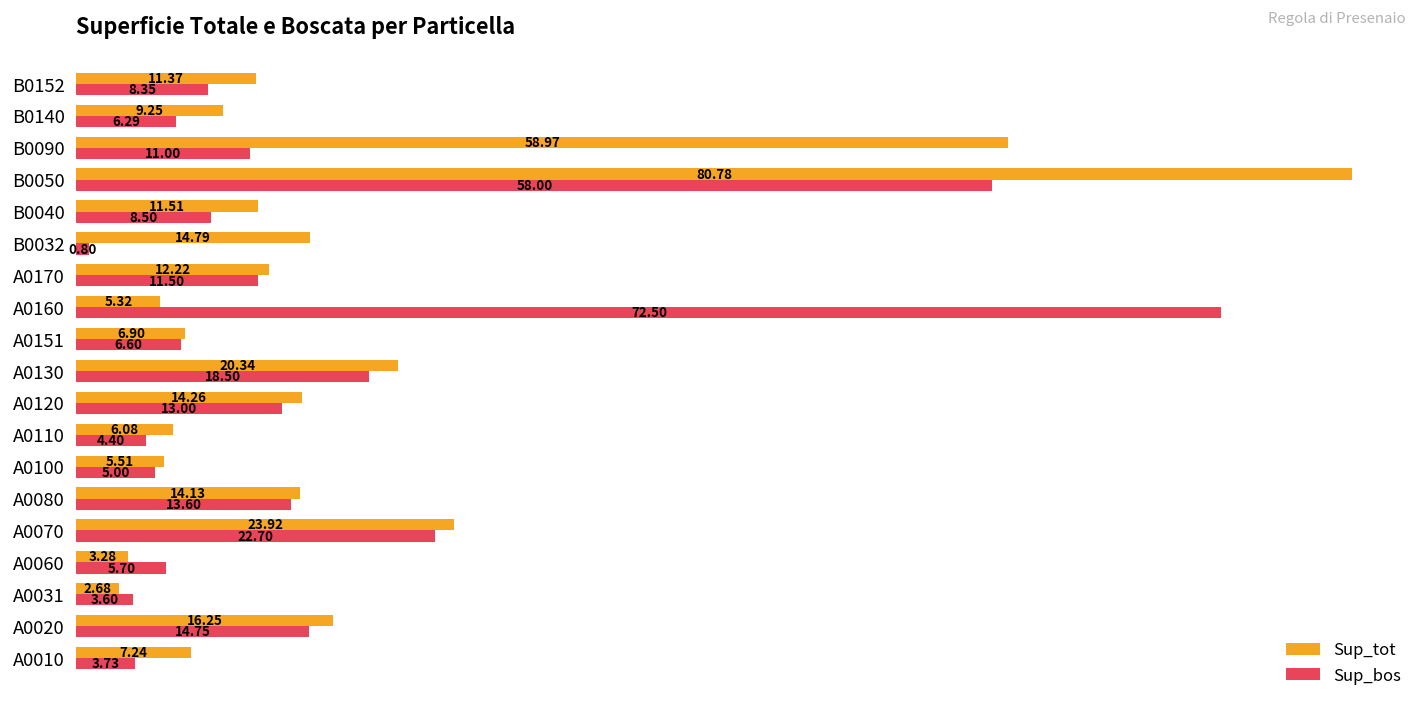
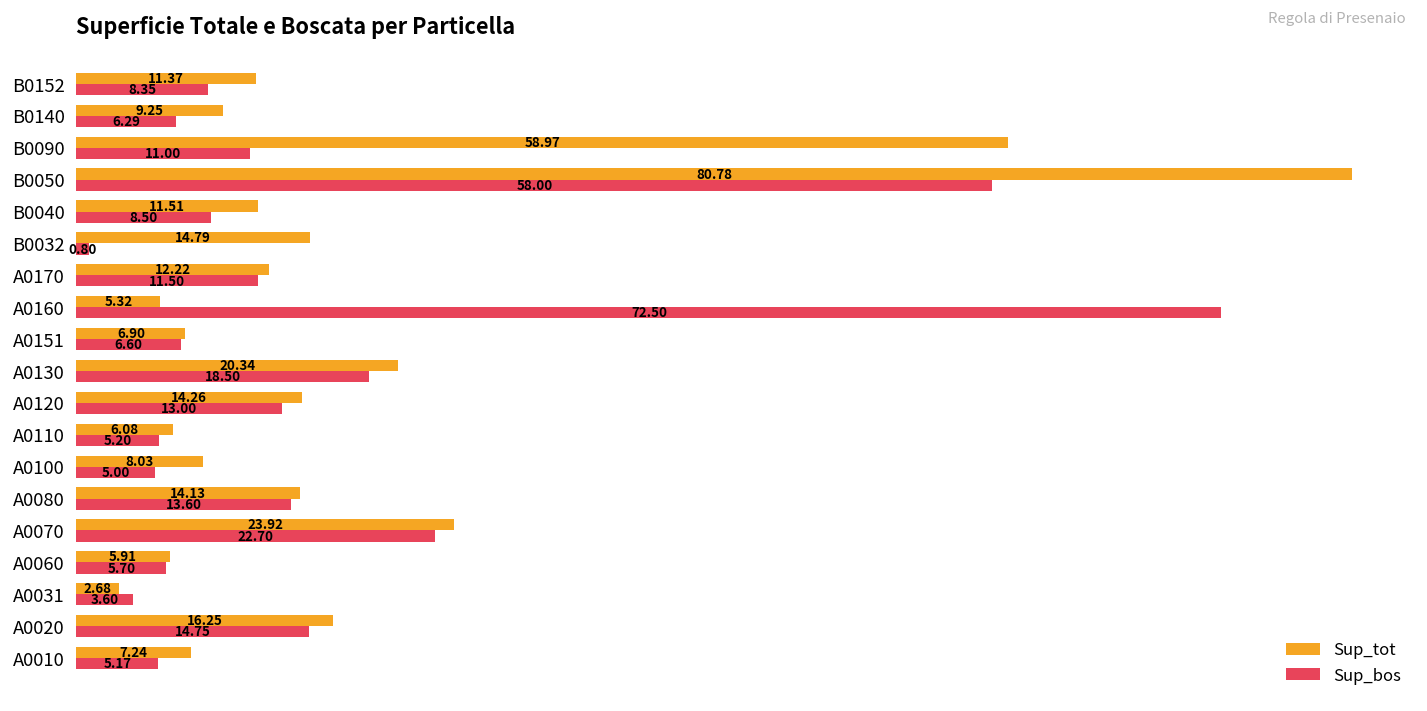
Sup_bos, A0110: 4.40 -> 5.20
Sup_tot, A0100: 5.51 -> 8.03
Sup_tot, A0060: 3.28 -> 5.91
Sup_bos, A0010: 3.73 -> 5.17
